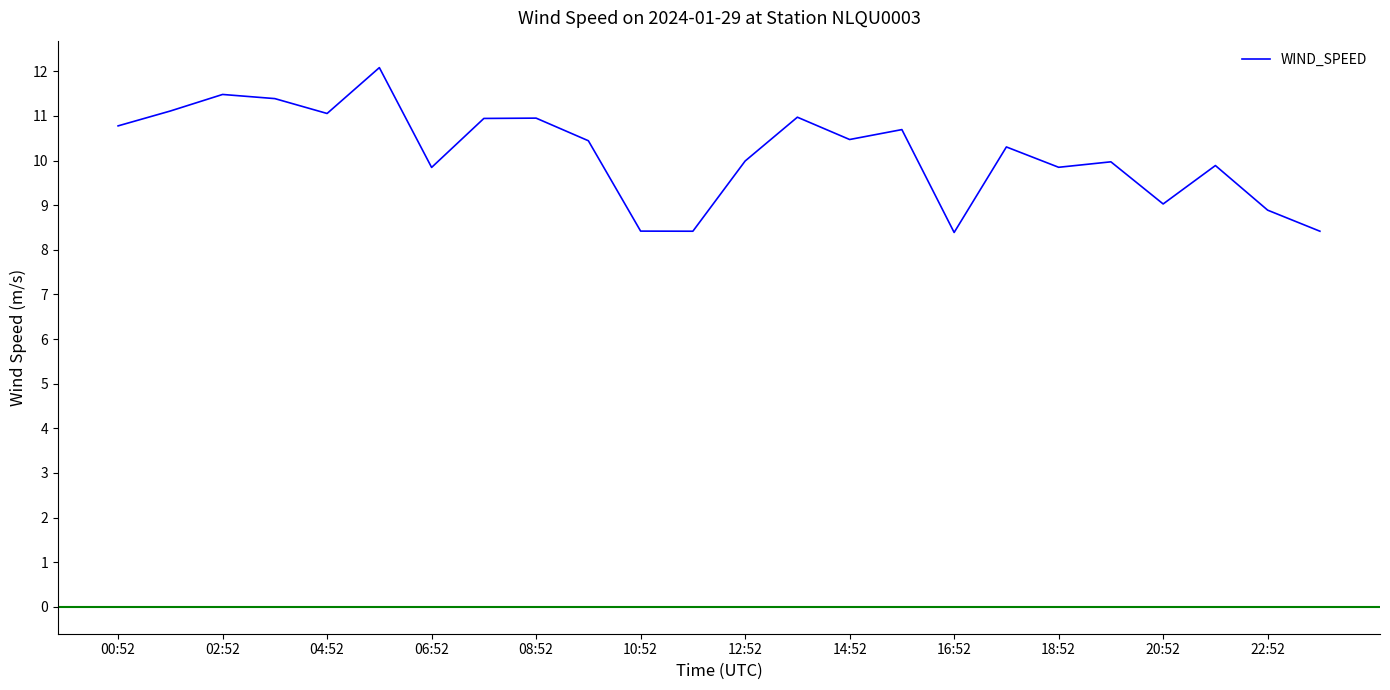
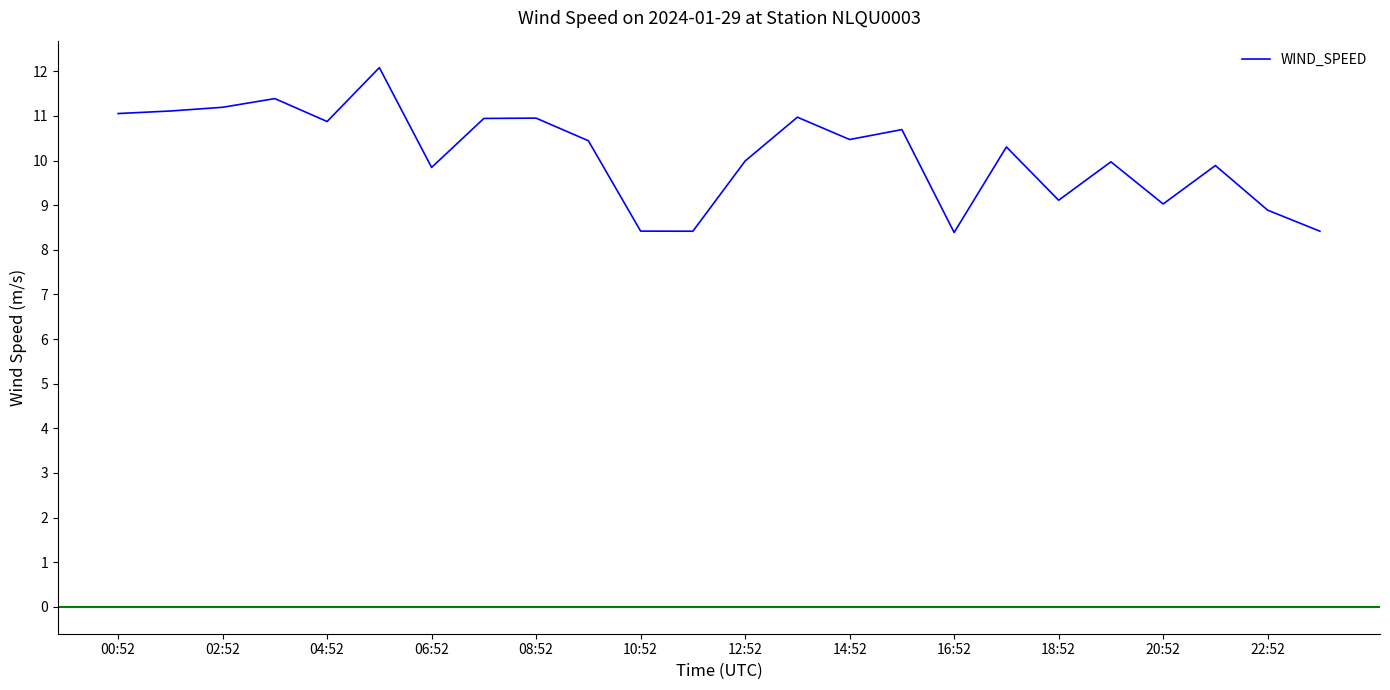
00:52: 10.8 -> 11.1
02:52: 11.5 -> 11.2
04:52: 11.1 -> 10.9
18:52: 9.8 -> 9.1
